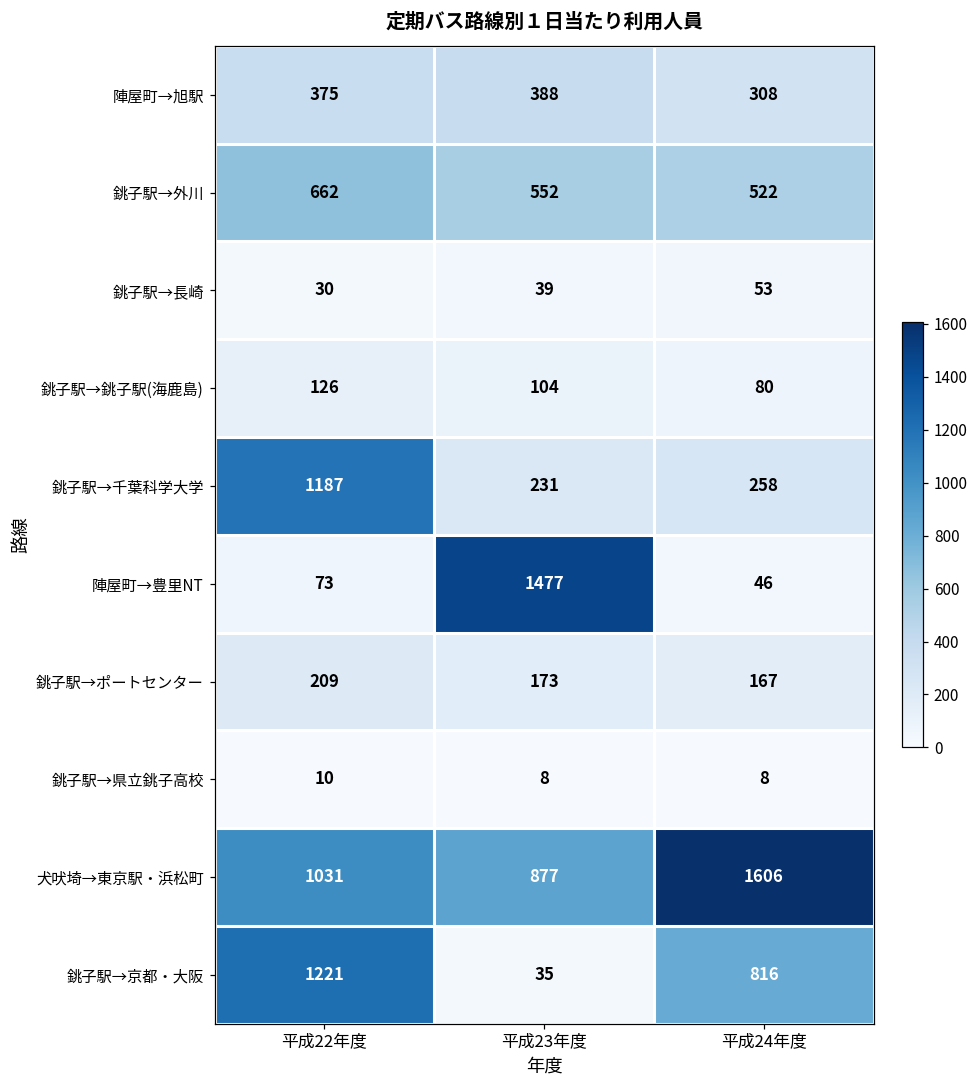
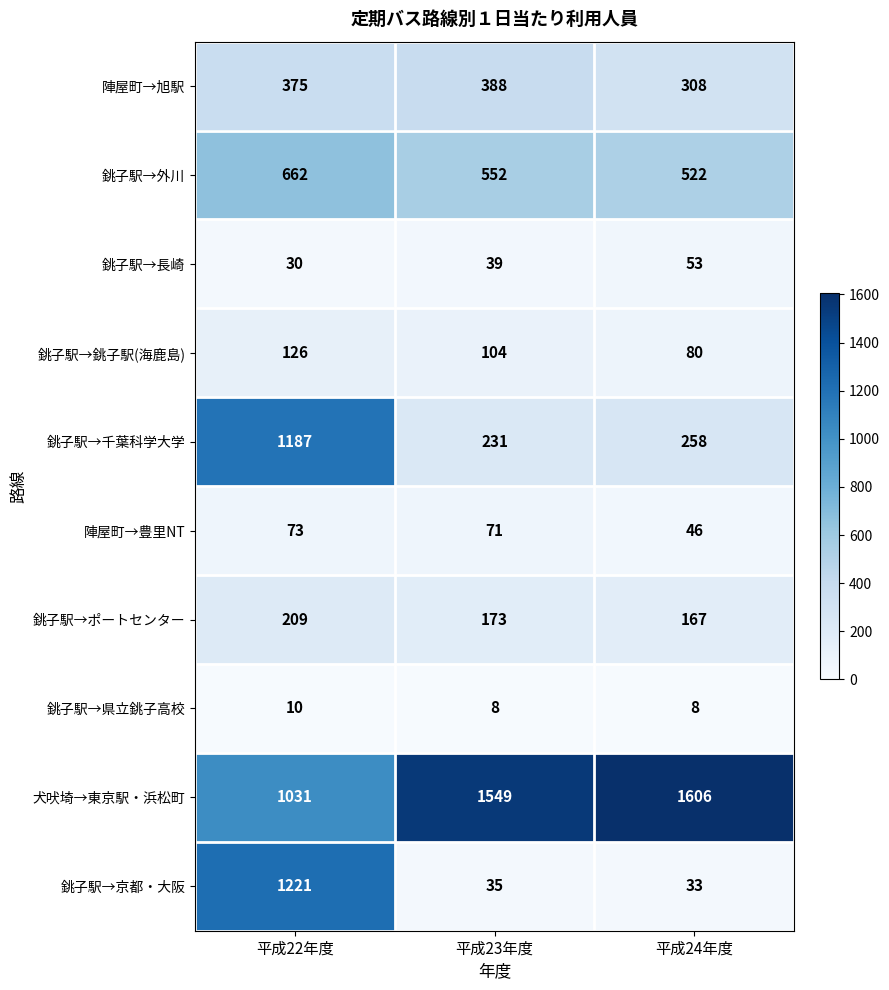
陣屋町→豊里NT, 平成23年度: 1477 -> 71
犬吠埼→東京駅・浜松町, 平成23年度: 877 -> 1549
銚子駅→京都・大阪, 平成24年度: 816 -> 33
